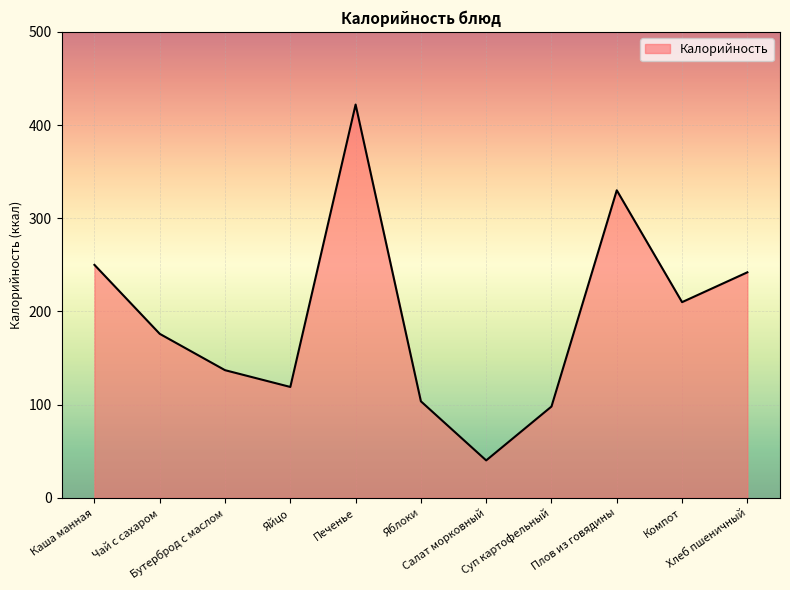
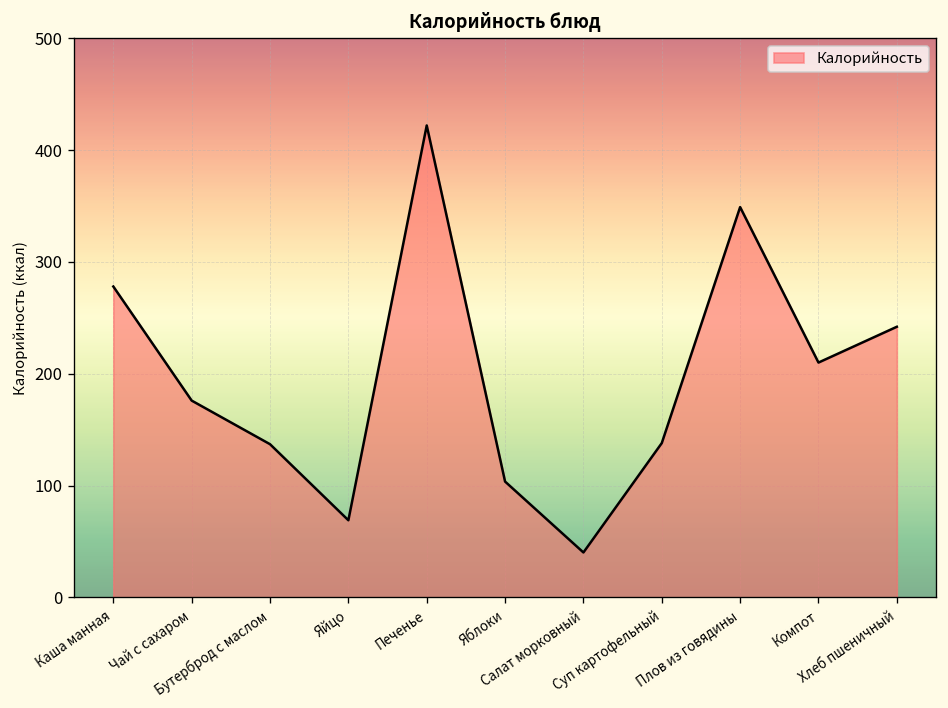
Каша манная: 250 -> 280
Яйцо: 120 -> 70
Суп картофельный: 100 -> 140
Плов из говядины: 330 -> 350
